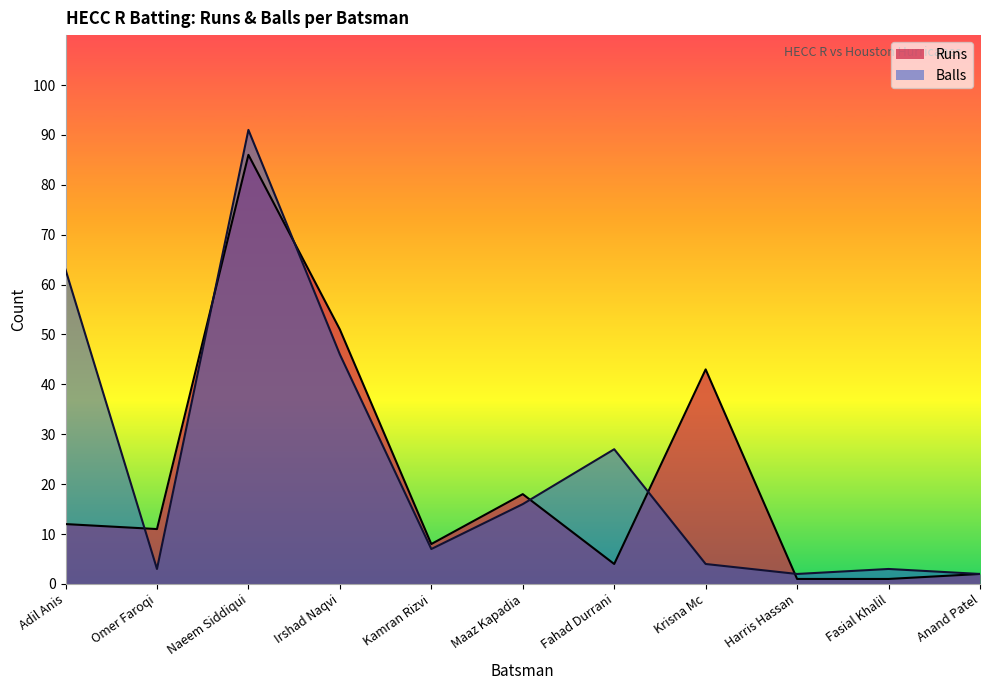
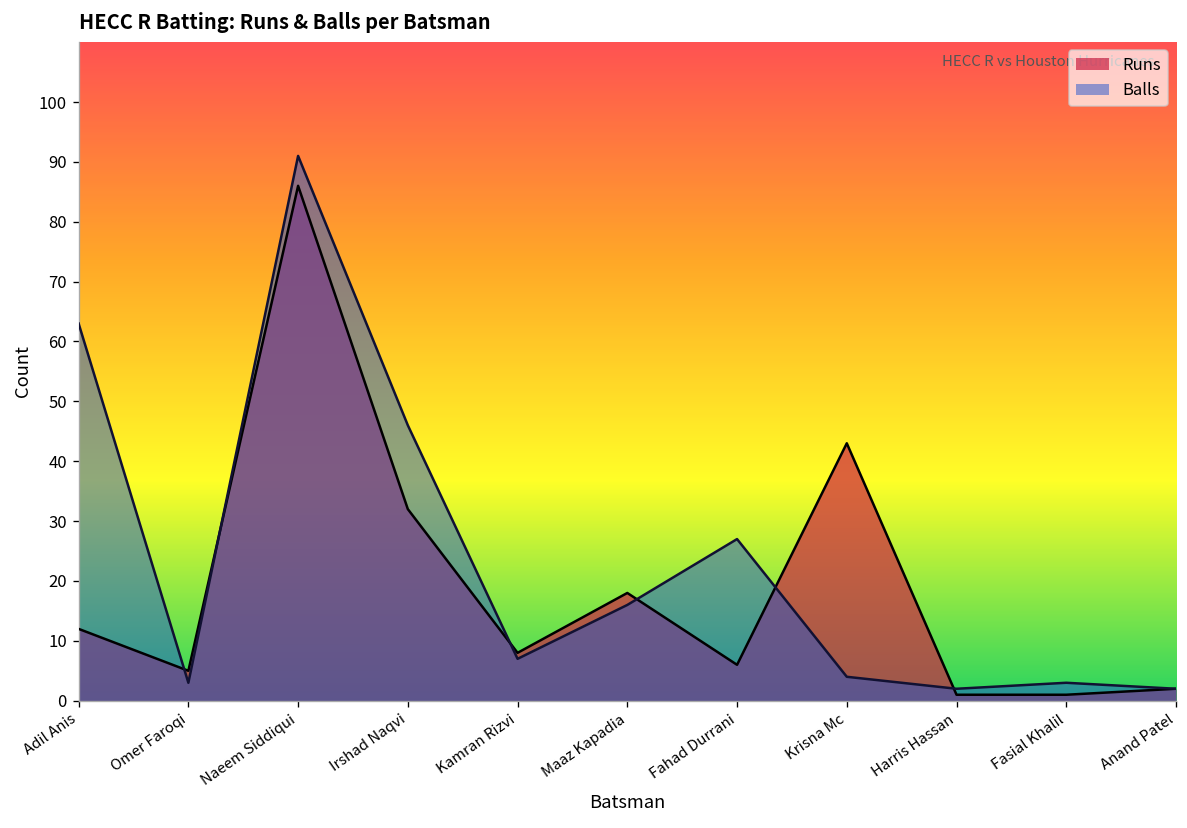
Runs, Omer Faroqi: 11 -> 5
Runs, Irshad Naqvi: 51 -> 32
Runs, Fahad Durrani: 4 -> 6
